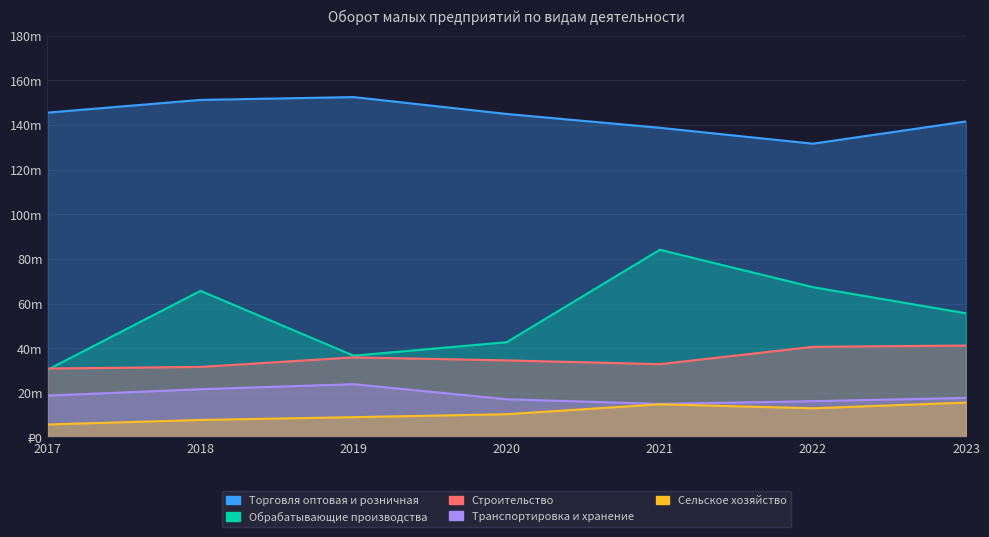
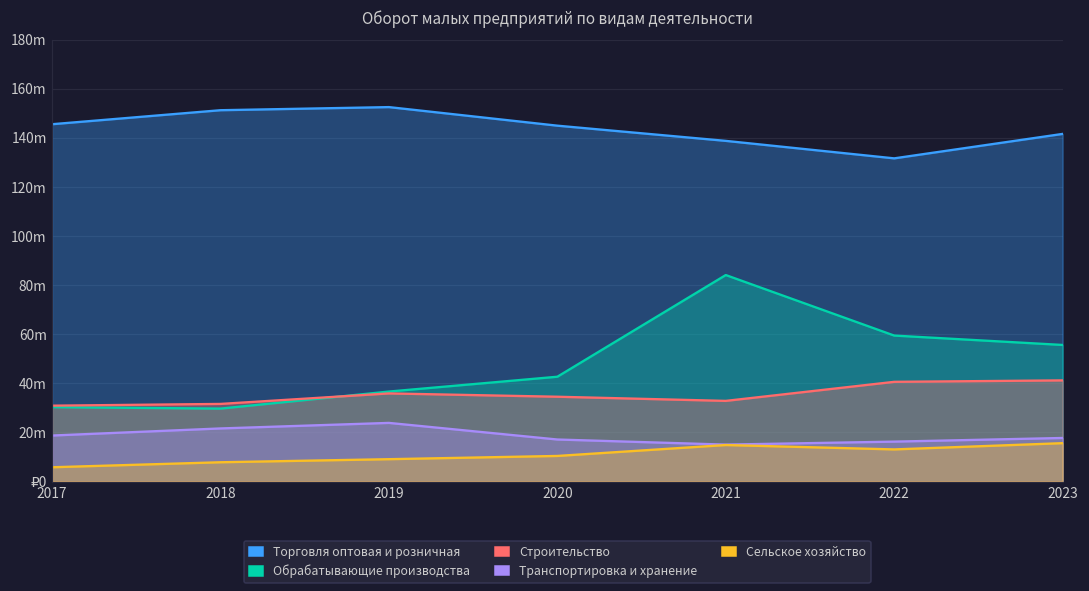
Обрабатывающие производства, 2018: 66m -> 30m
Обрабатывающие производства, 2022: 67m -> 59m
